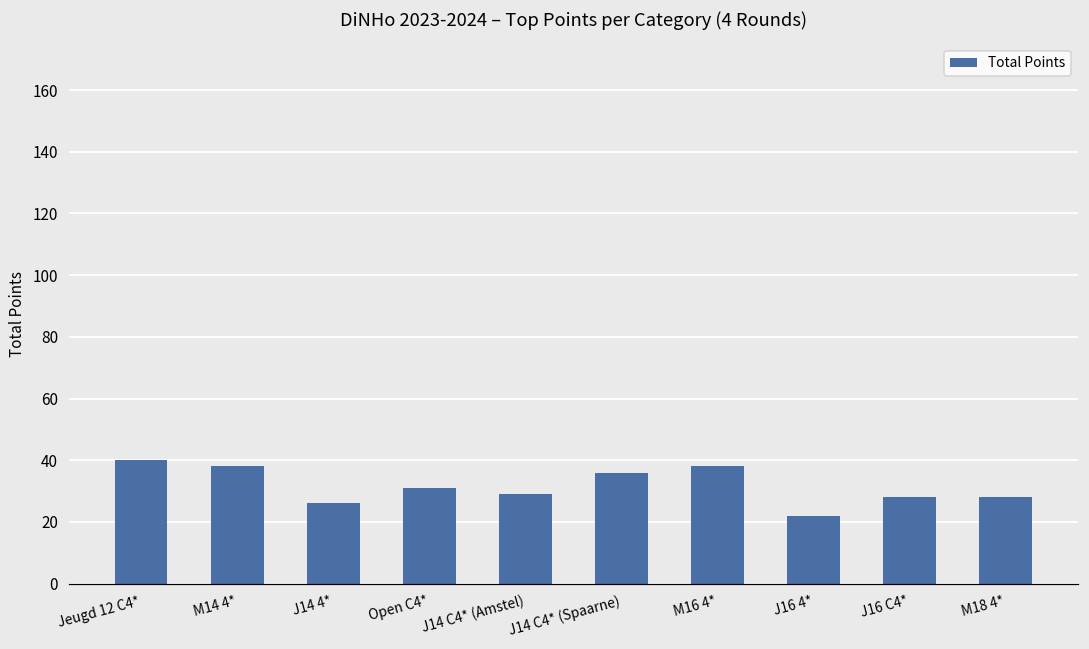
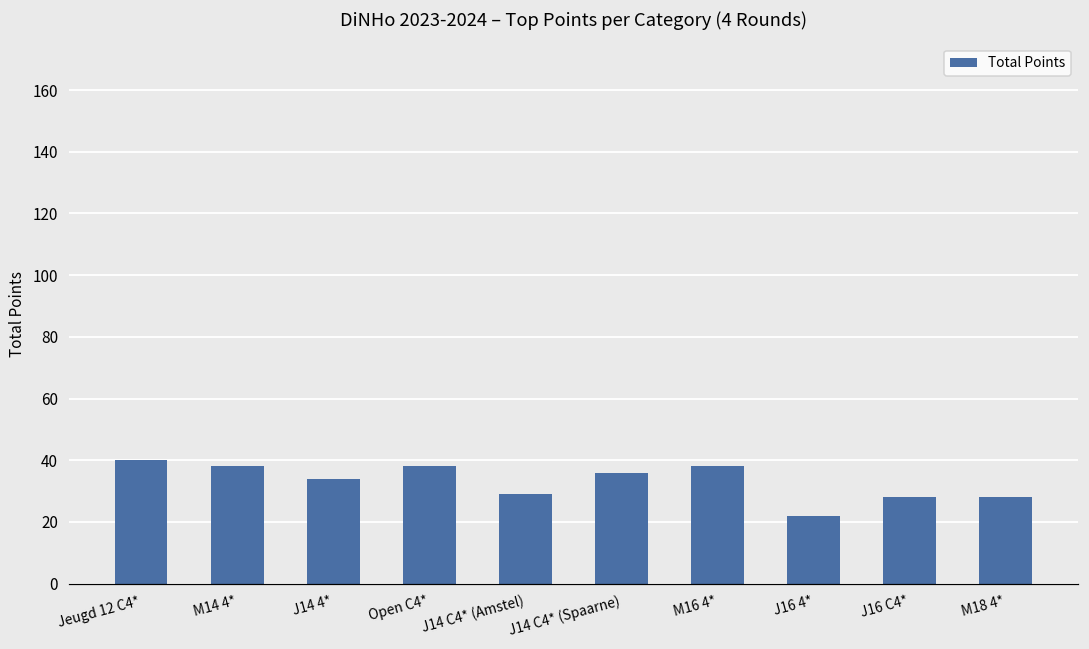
J14 4*: 26 -> 34
Open C4*: 31 -> 38
